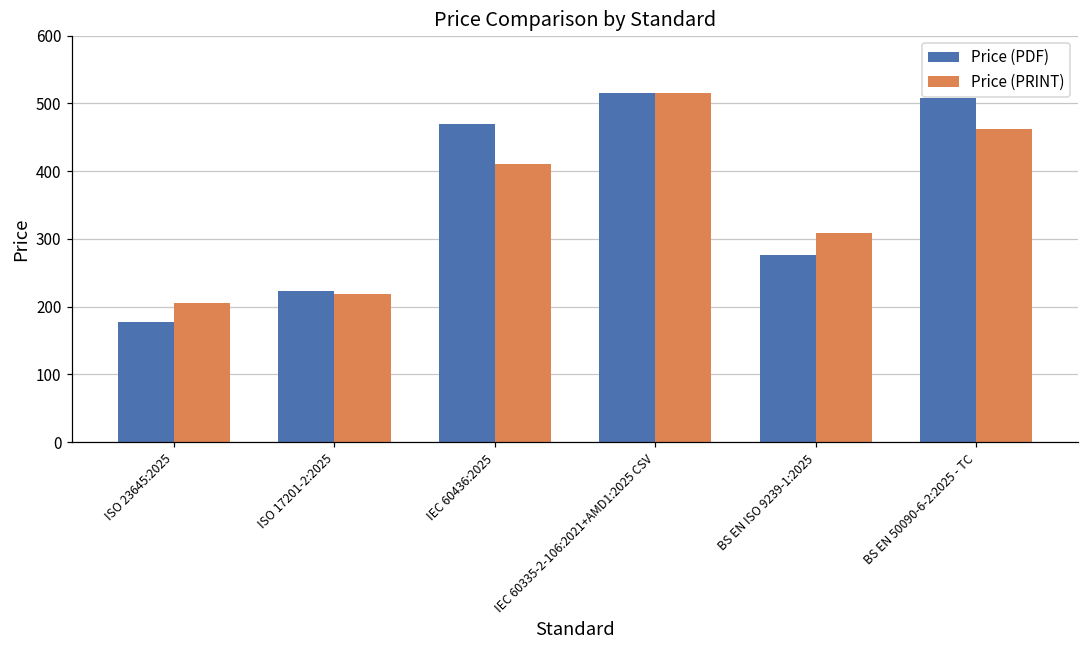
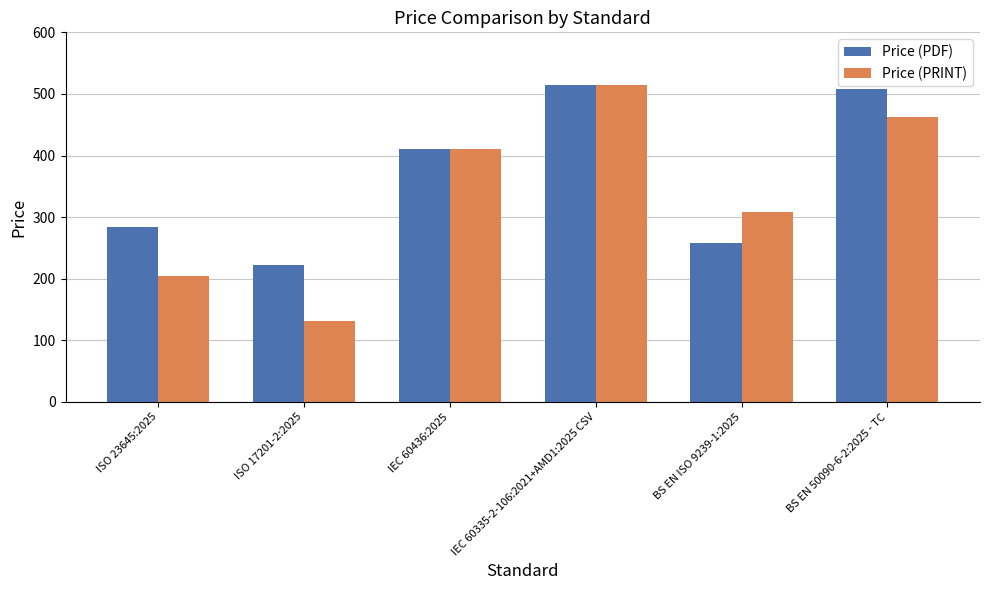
Price (PDF), ISO 23645:2025: 180 -> 280
Price (PRINT), ISO 17201-2:2025: 220 -> 130
Price (PDF), IEC 60436:2025: 470 -> 410
Price (PDF), BS EN ISO 9239-1:2025: 280 -> 260
